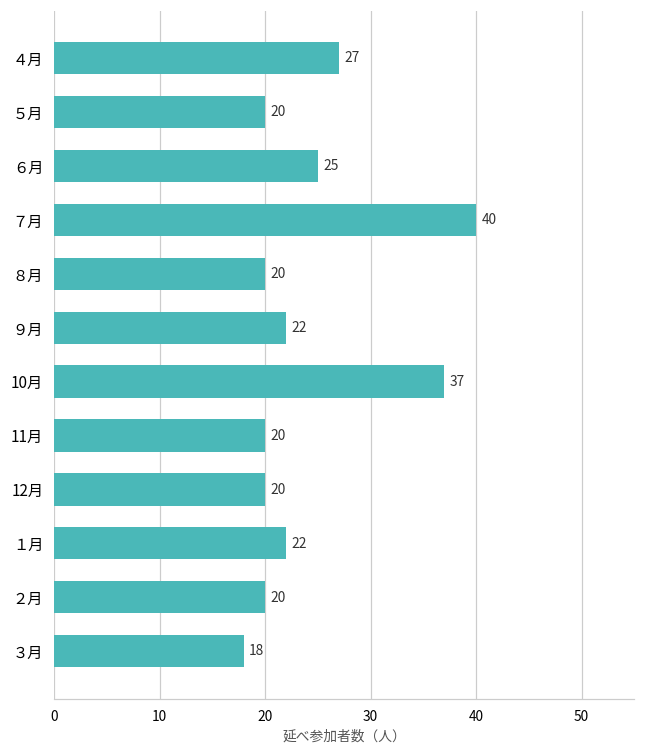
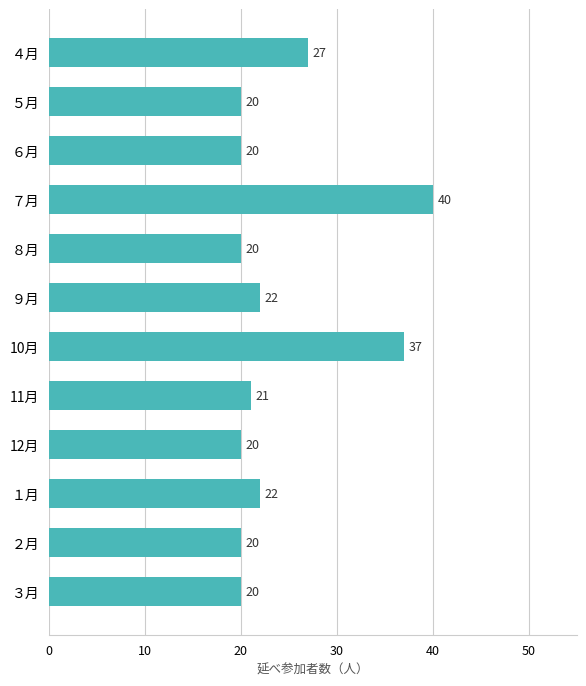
６月: 25 -> 20
11月: 20 -> 21
３月: 18 -> 20
